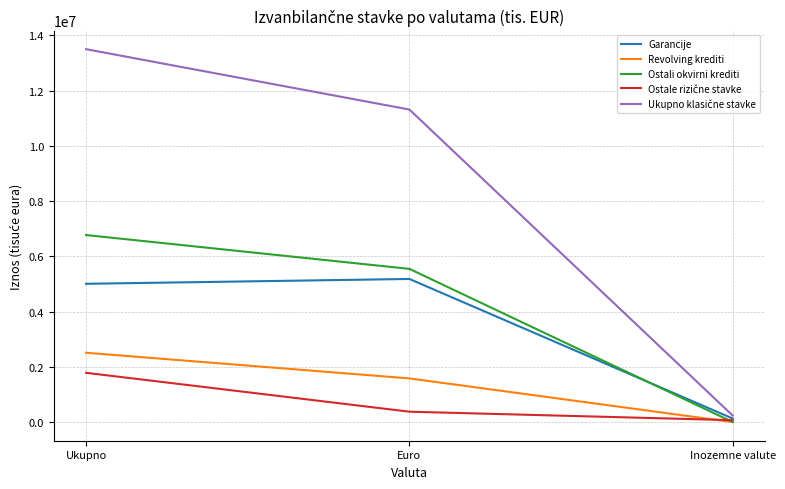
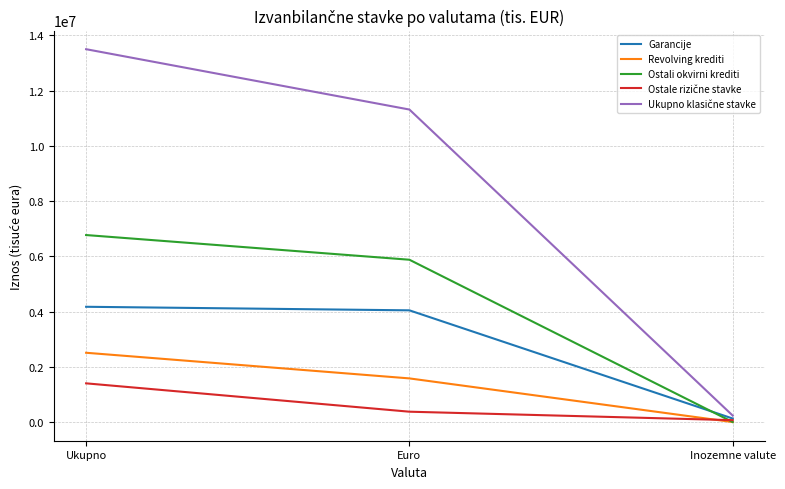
Garancije, Ukupno: 5000000 -> 4200000
Ostale rizične stavke, Ukupno: 1800000 -> 1400000
Garancije, Euro: 5200000 -> 4000000
Ostali okvirni krediti, Euro: 5500000 -> 5900000
